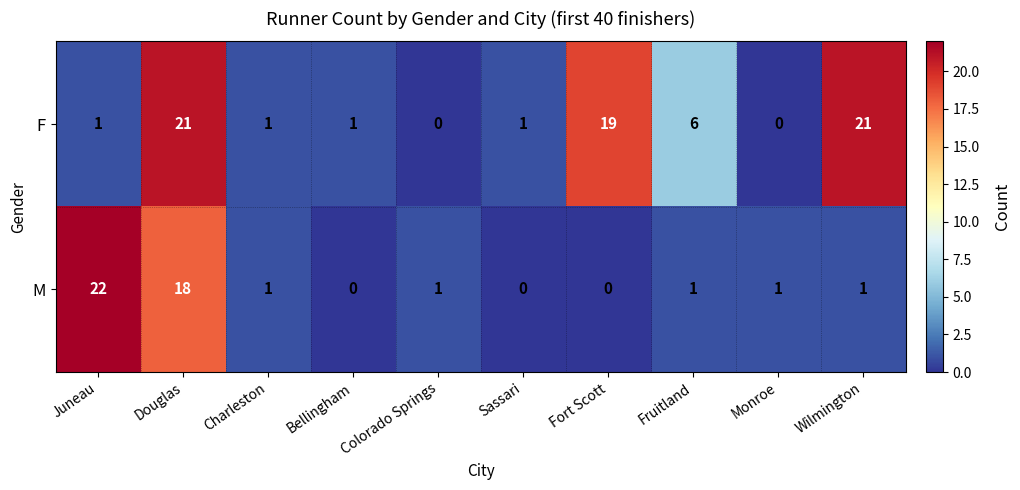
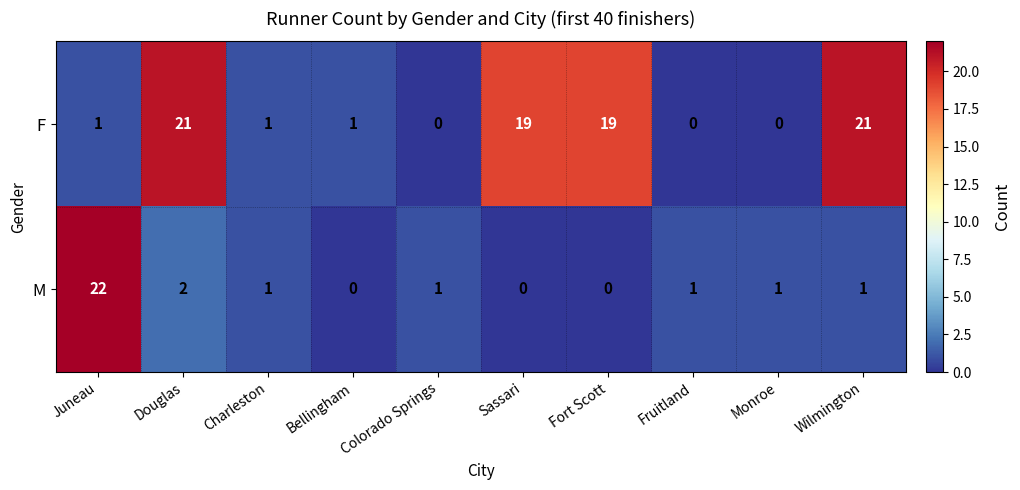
F, Sassari: 1 -> 19
F, Fruitland: 6 -> 0
M, Douglas: 18 -> 2
